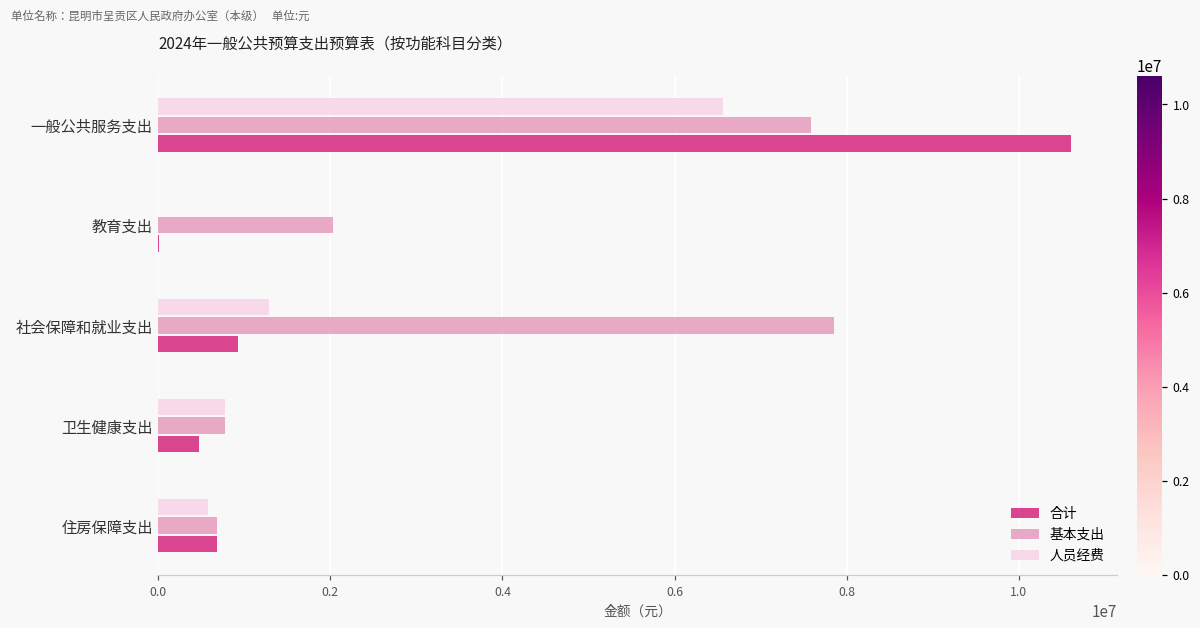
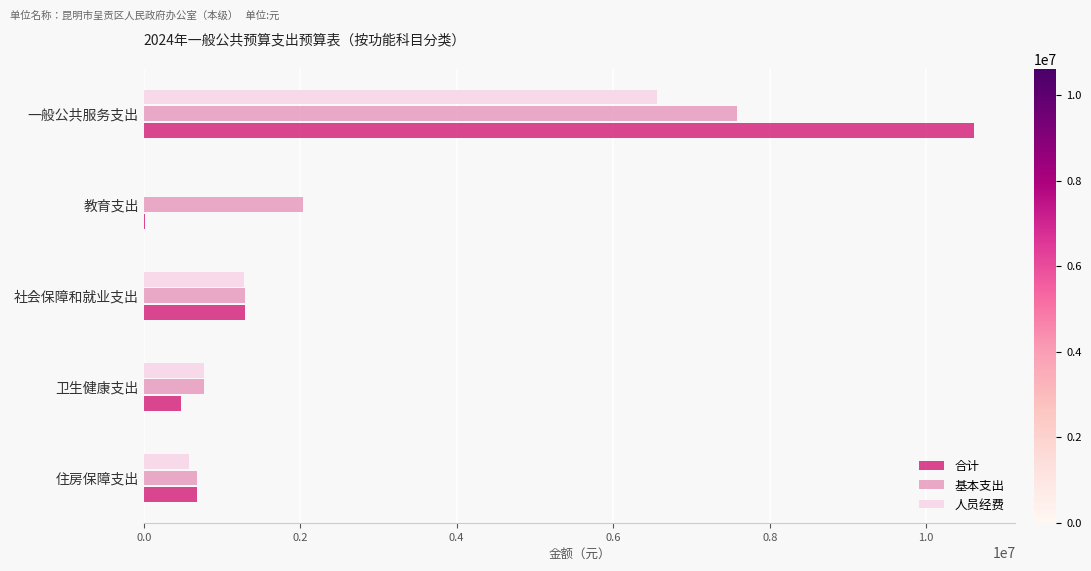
基本支出, 社会保障和就业支出: 7800000 -> 1300000
合计, 社会保障和就业支出: 900000 -> 1300000
